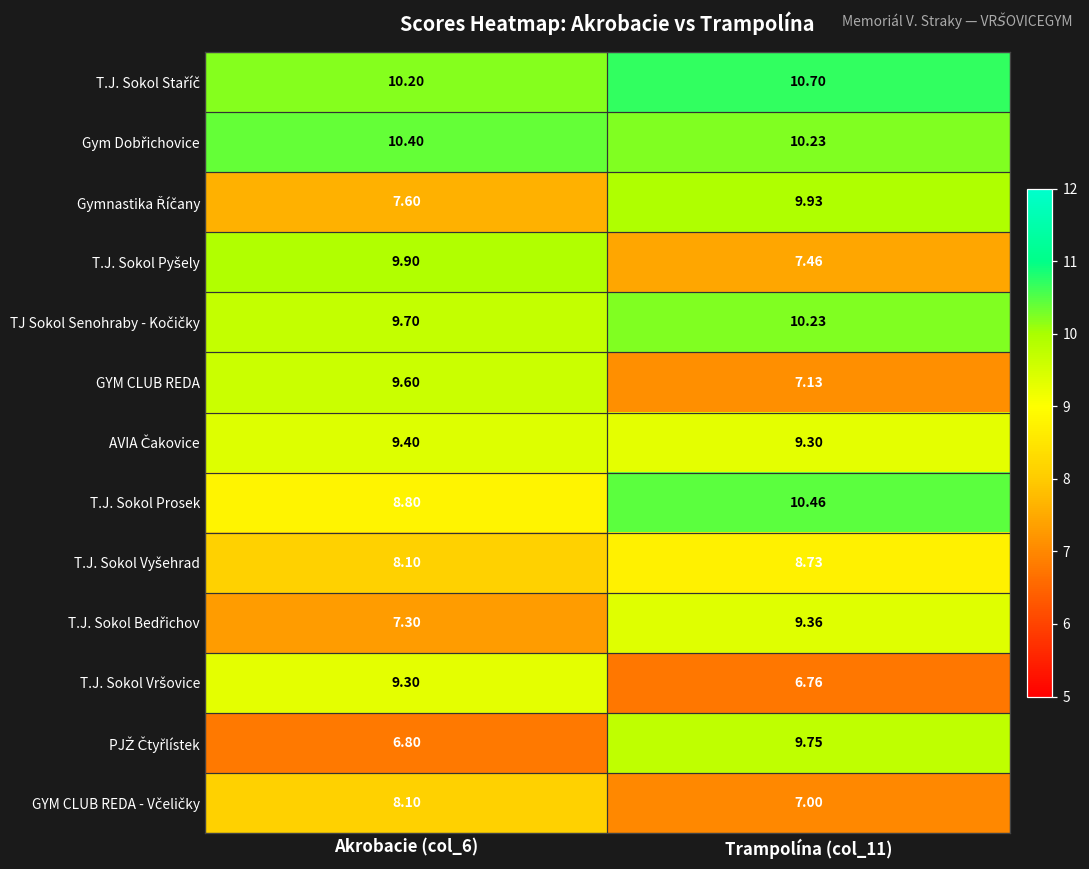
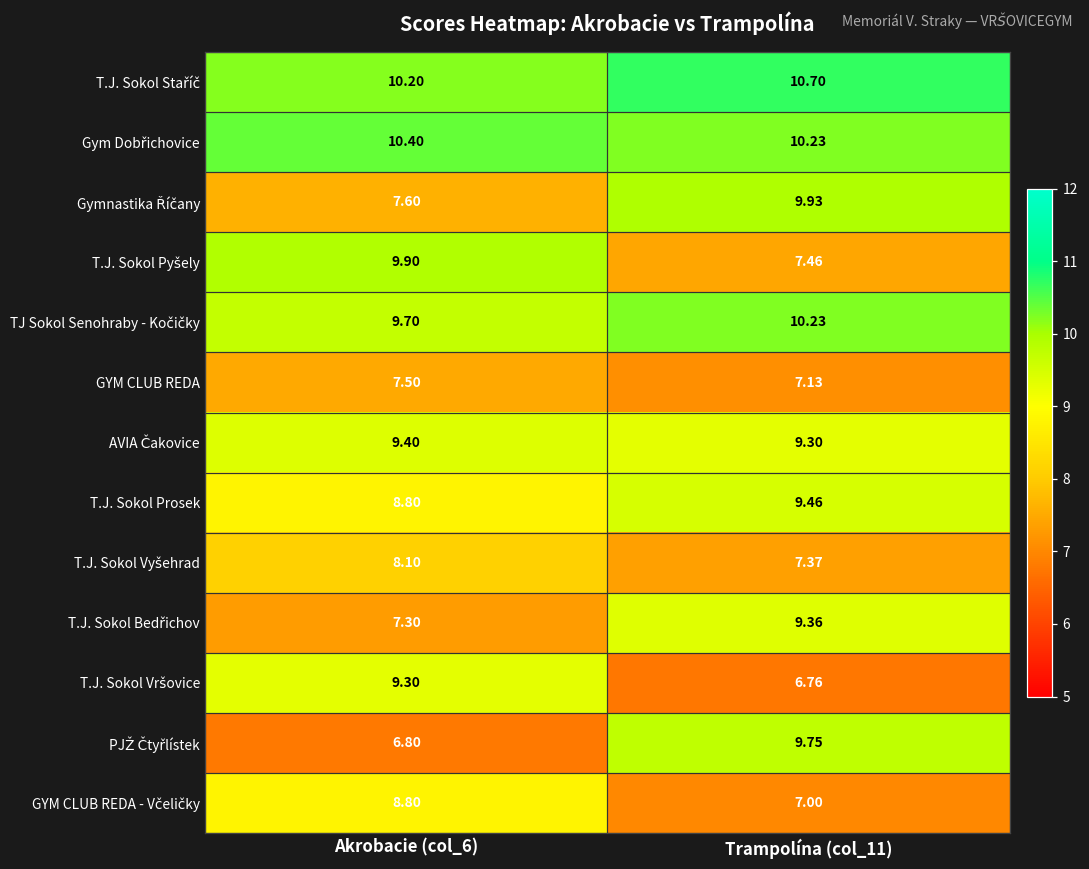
GYM CLUB REDA, Akrobacie (col_6): 9.60 -> 7.50
T.J. Sokol Prosek, Trampolína (col_11): 10.46 -> 9.46
T.J. Sokol Vyšehrad, Trampolína (col_11): 8.73 -> 7.37
GYM CLUB REDA - Včeličky, Akrobacie (col_6): 8.10 -> 8.80
